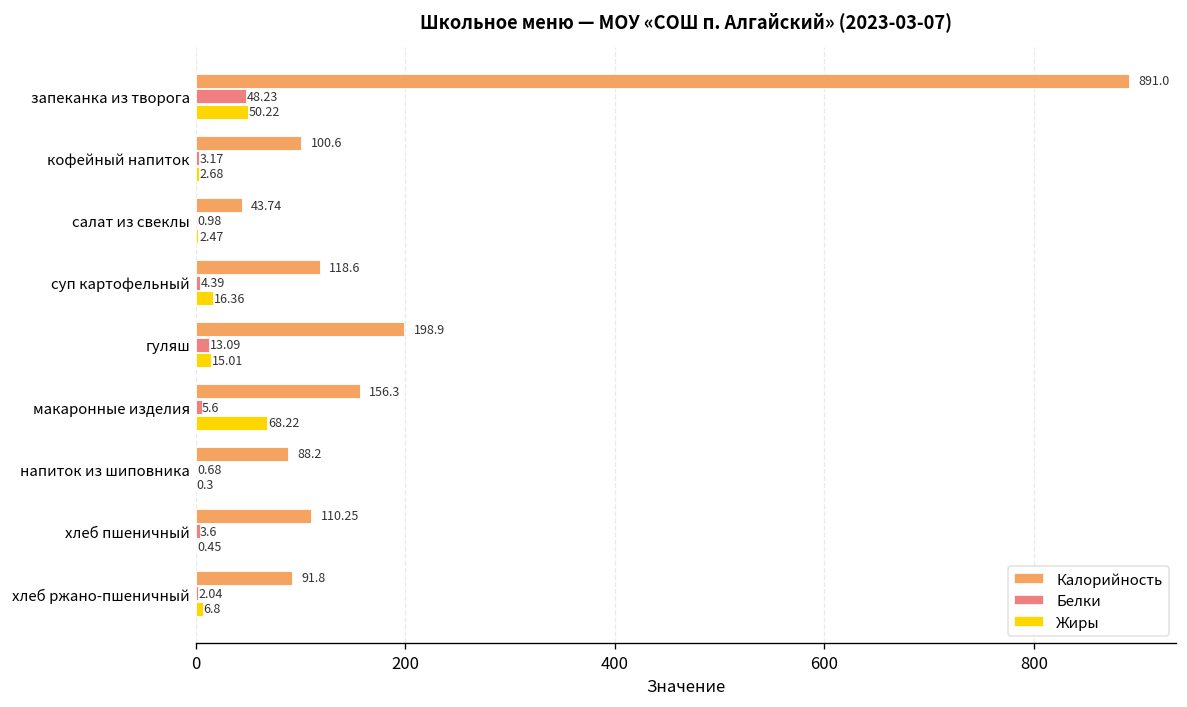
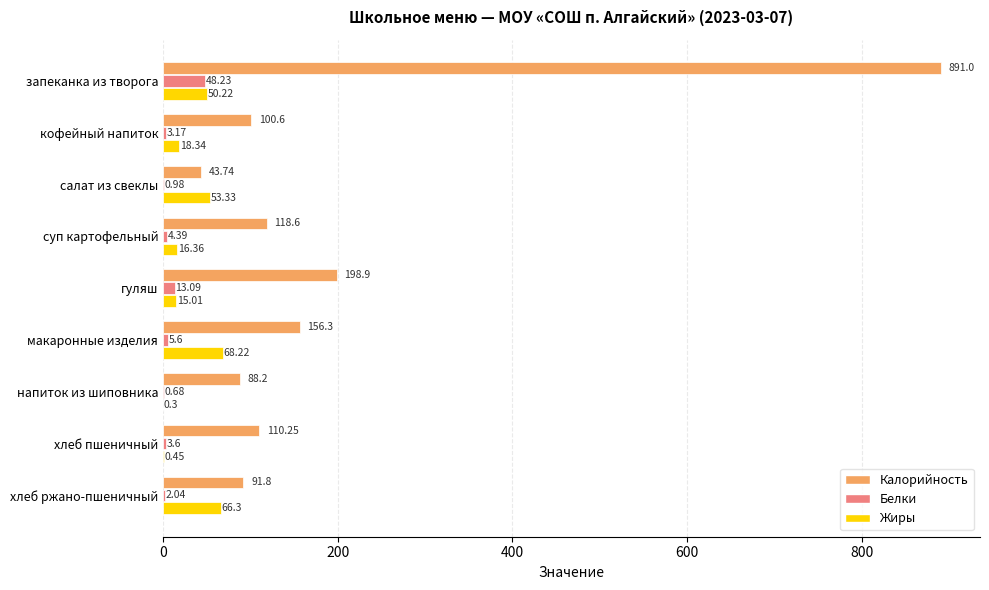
Жиры, кофейный напиток: 2.68 -> 18.34
Жиры, салат из свеклы: 2.47 -> 53.33
Жиры, хлеб ржано-пшеничный: 6.8 -> 66.3
